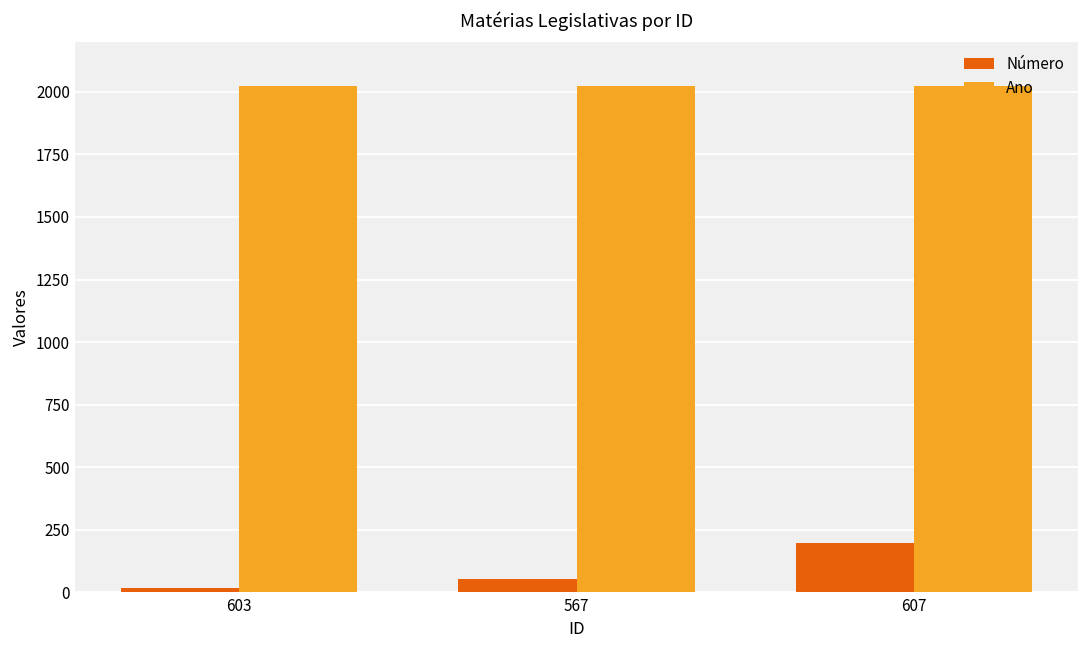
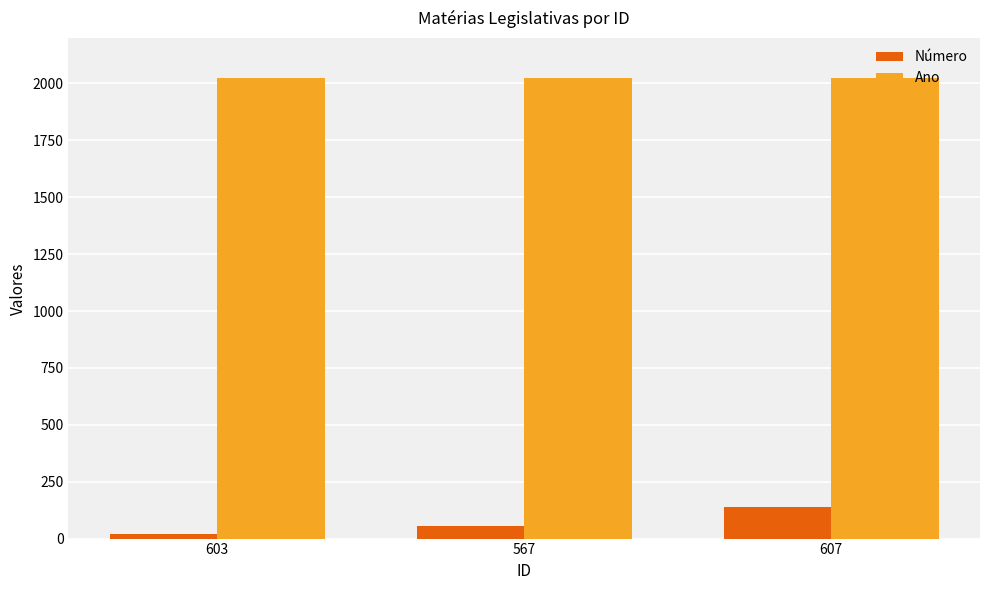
Número, 607: 200 -> 140
